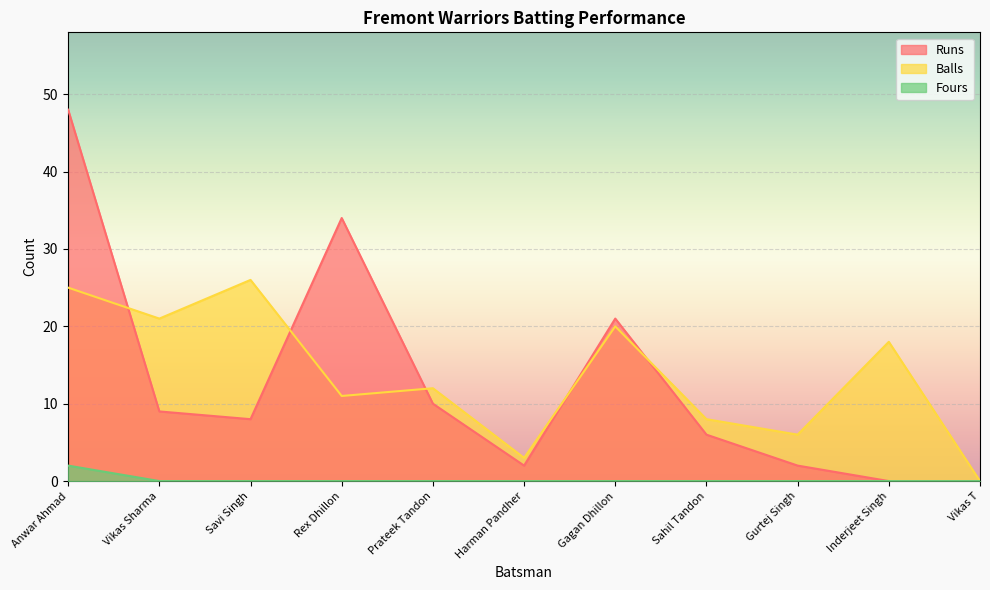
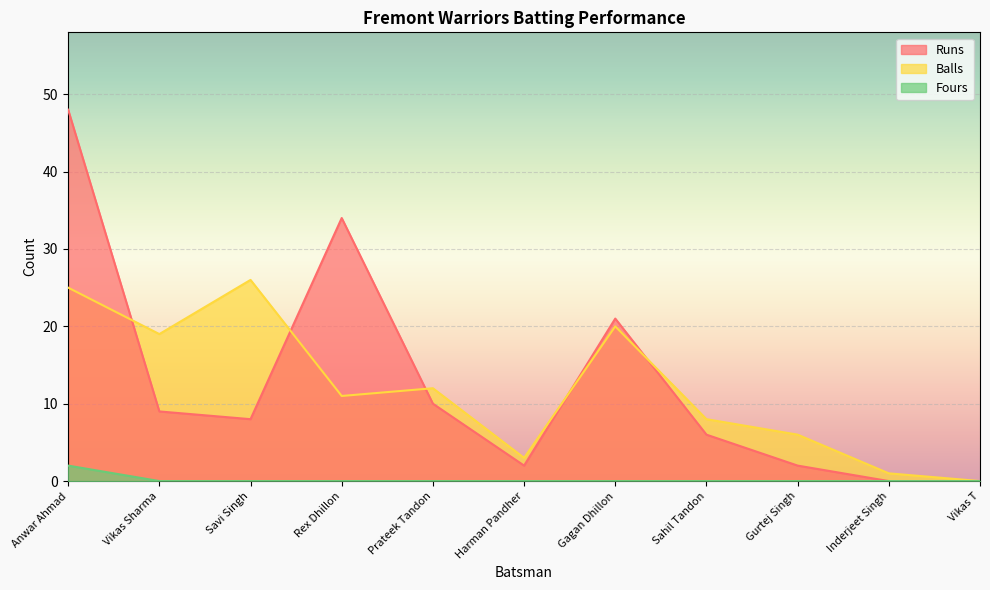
Balls, Vikas Sharma: 21 -> 19
Balls, Inderjeet Singh: 18 -> 1
